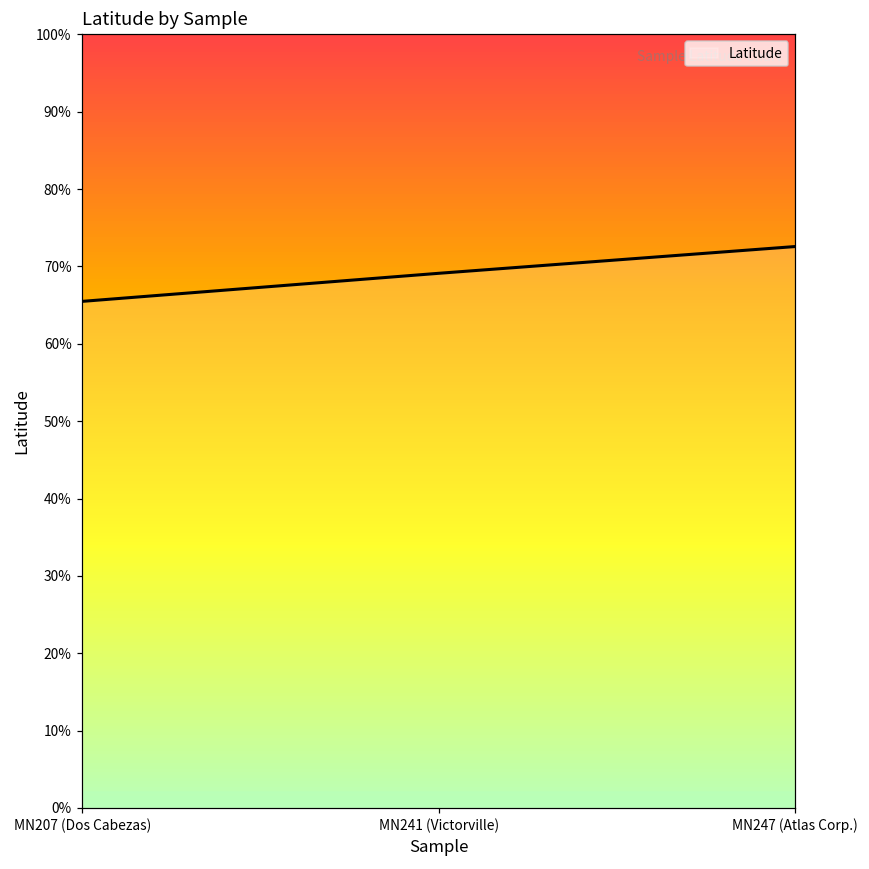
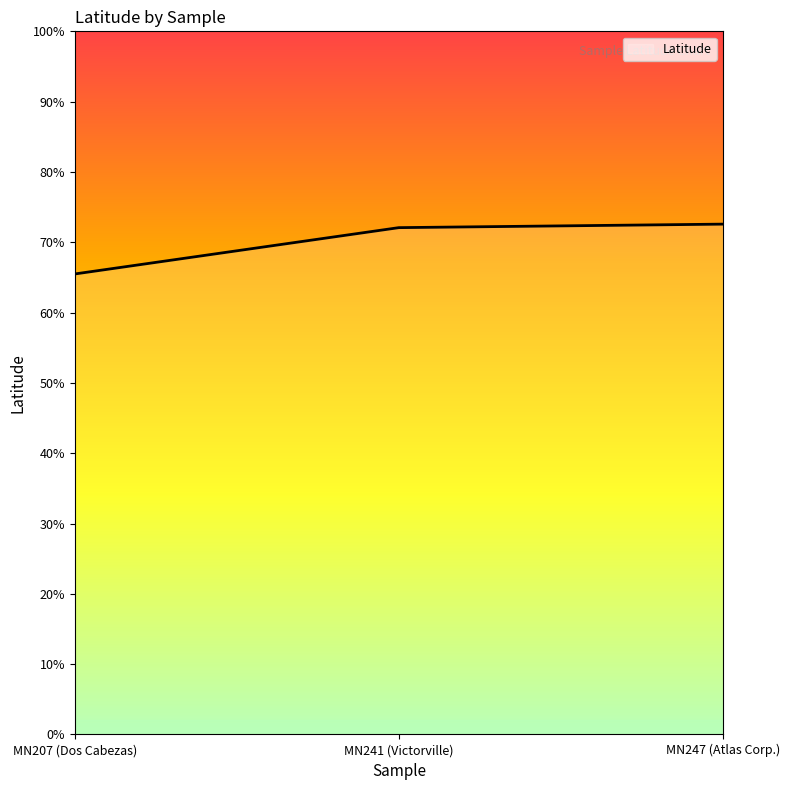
MN241 (Victorville): 69% -> 72%
